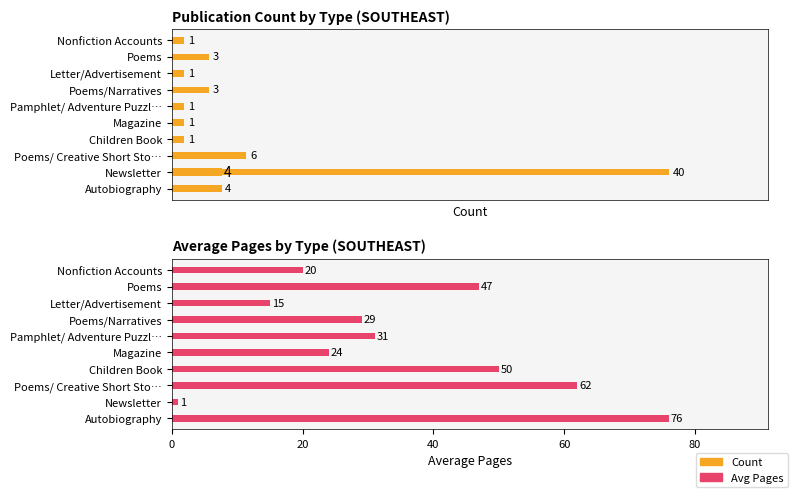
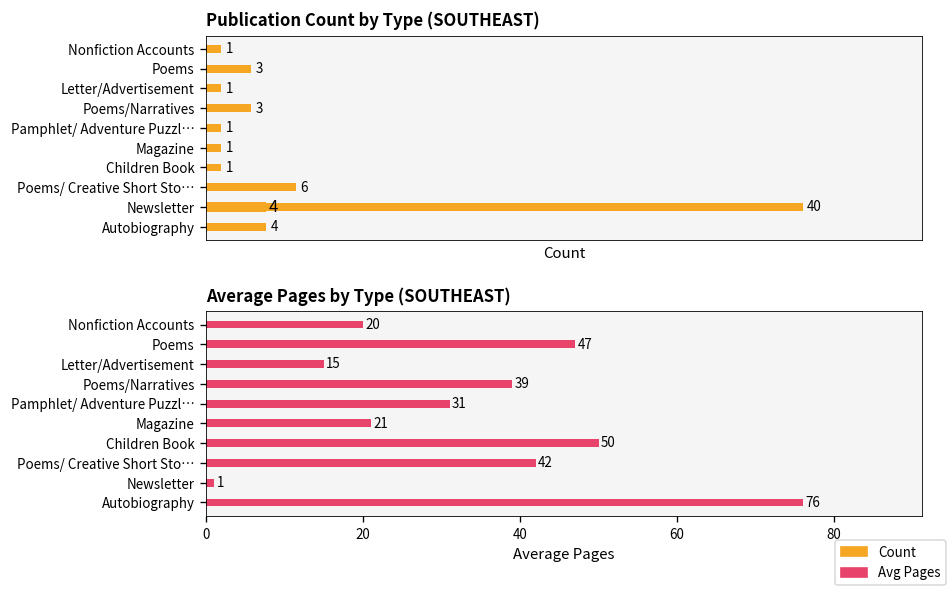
Average Pages by Type (SOUTHEAST), Poems/Narratives: 29 -> 39
Average Pages by Type (SOUTHEAST), Magazine: 24 -> 21
Average Pages by Type (SOUTHEAST), Poems/ Creative Short Sto…: 62 -> 42
